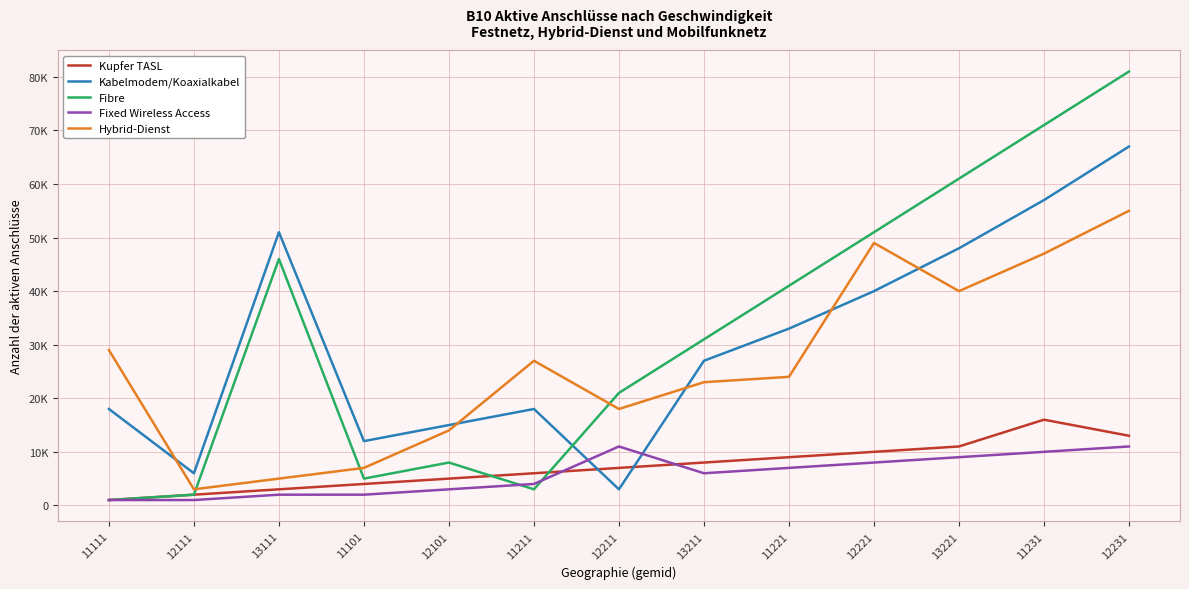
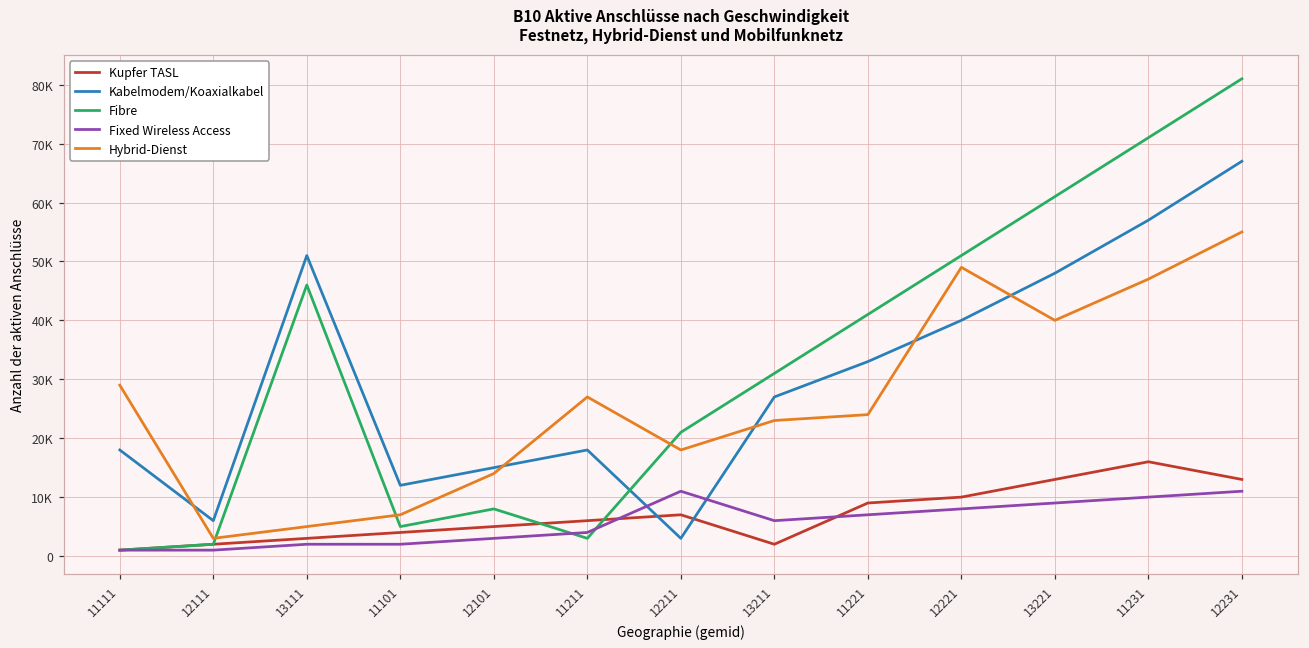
Kupfer TASL, 13211: 8000 -> 2000
Kupfer TASL, 13221: 11000 -> 13000
